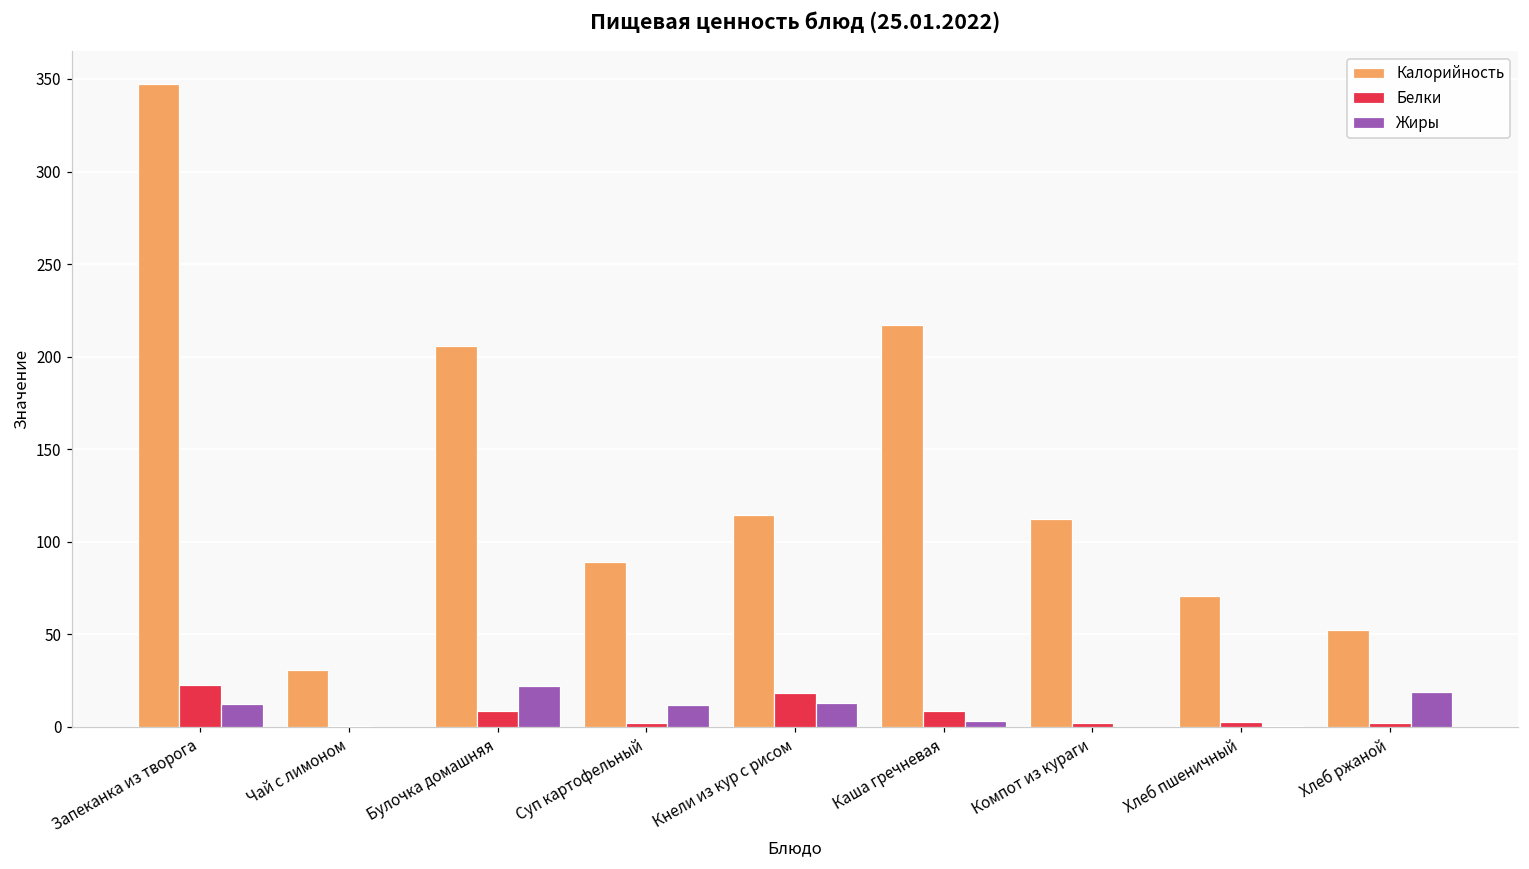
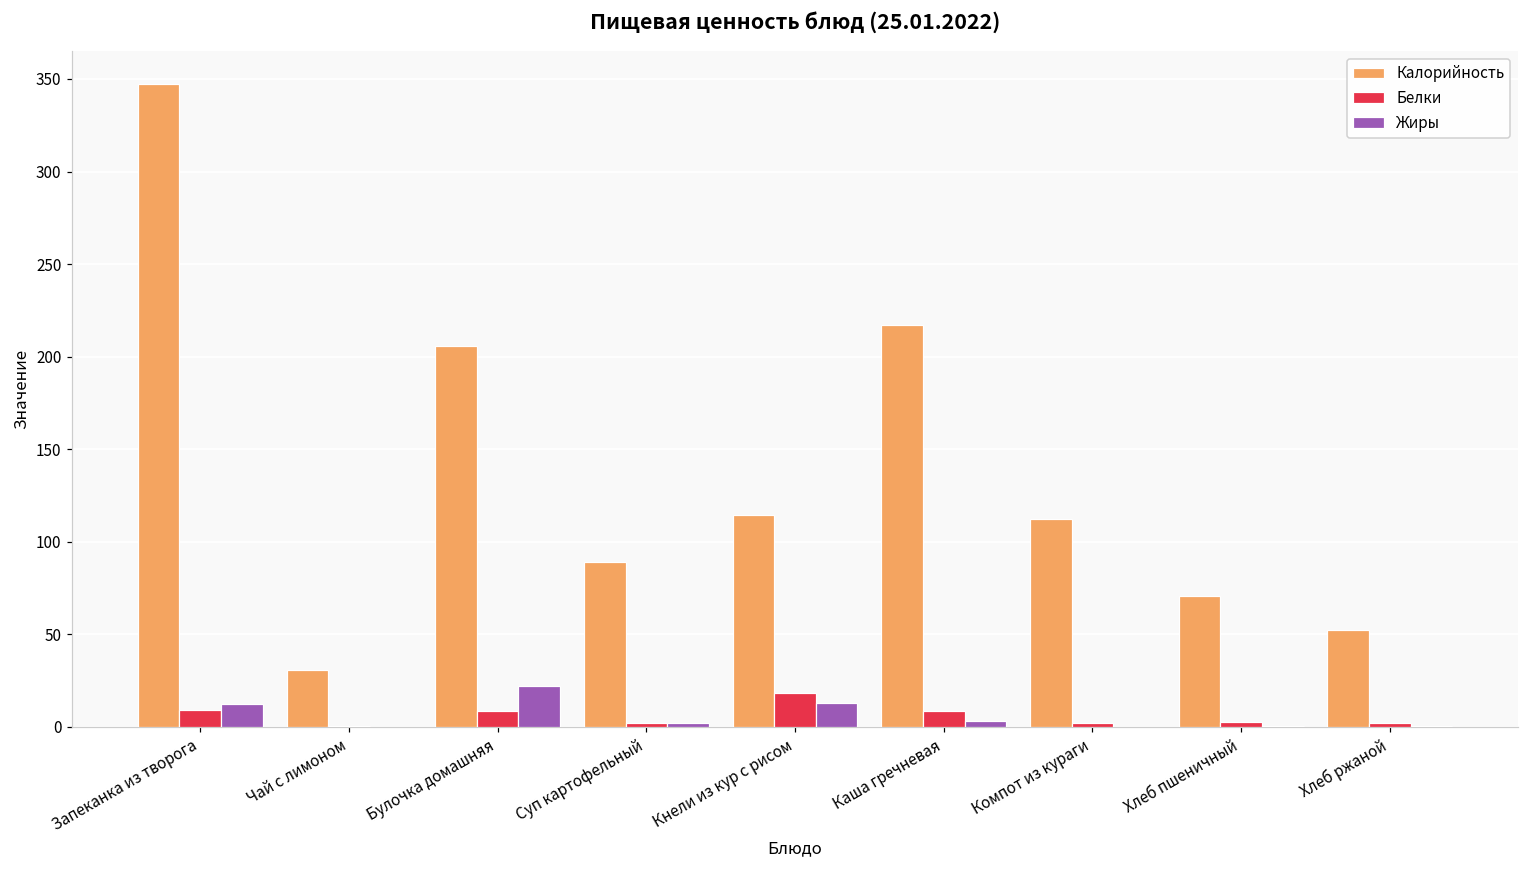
Белки, Запеканка из творога: 23 -> 9
Жиры, Суп картофельный: 12 -> 2
Жиры, Хлеб ржаной: 19 -> 0
